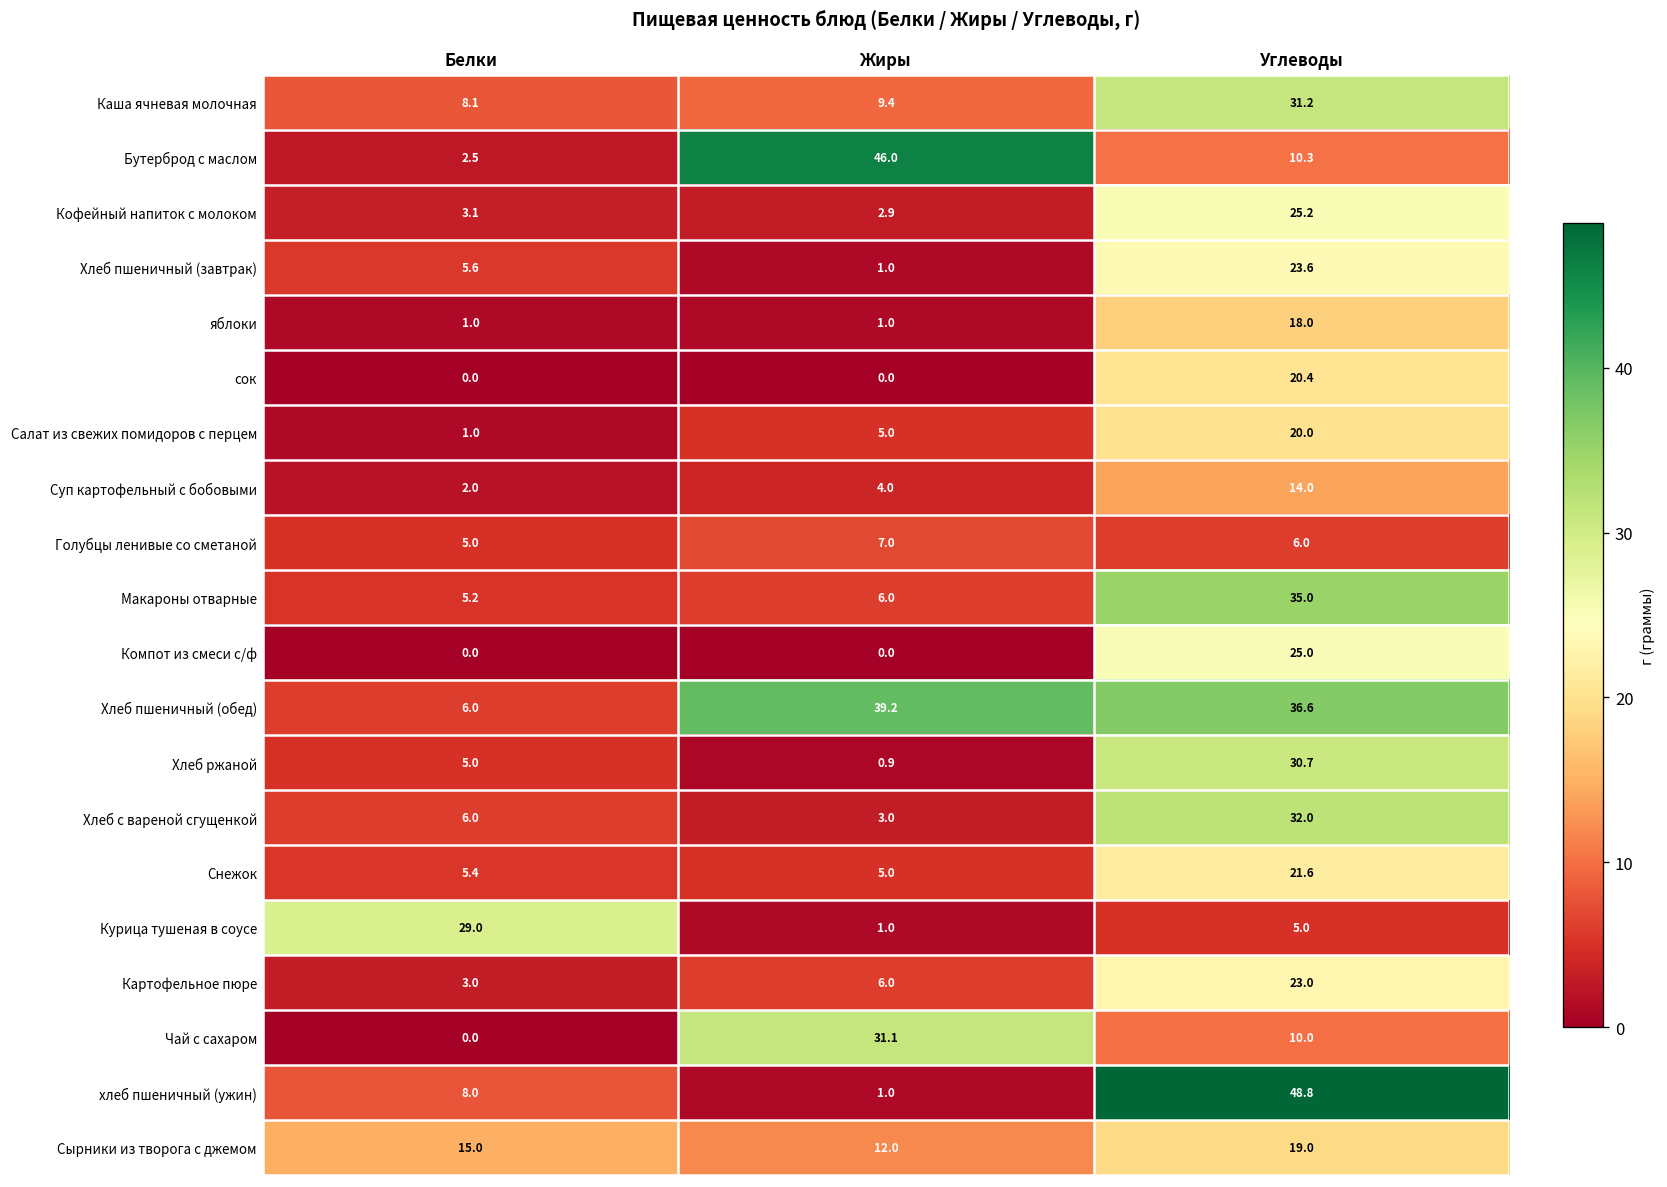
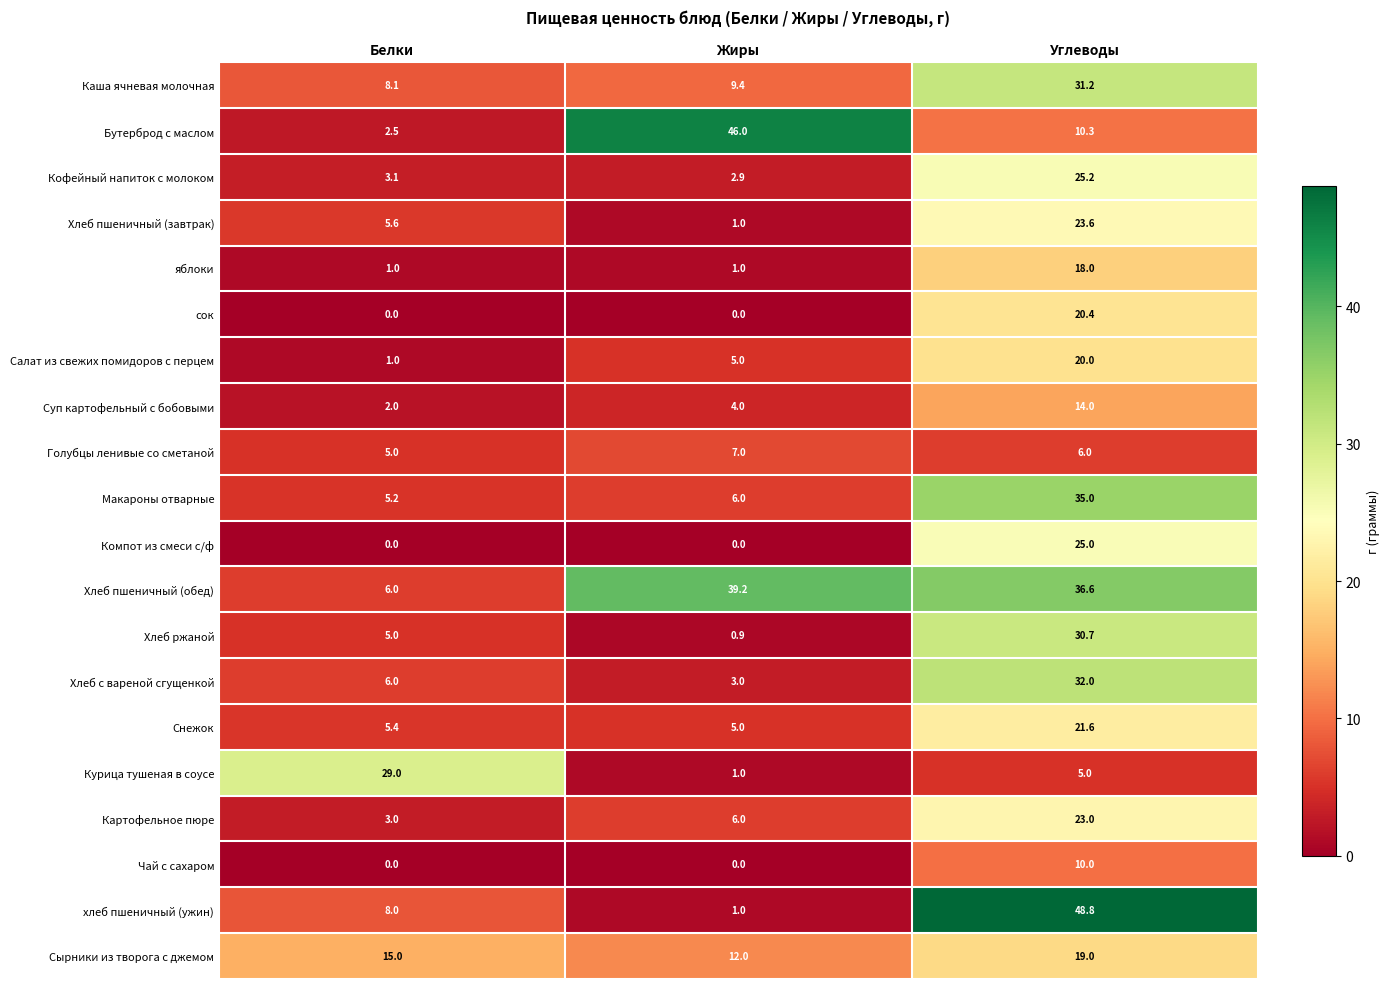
Чай с сахаром, Жиры: 31.1 -> 0.0
